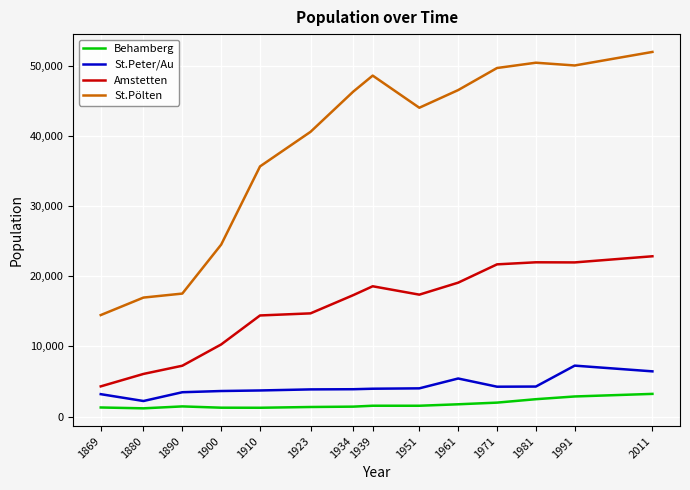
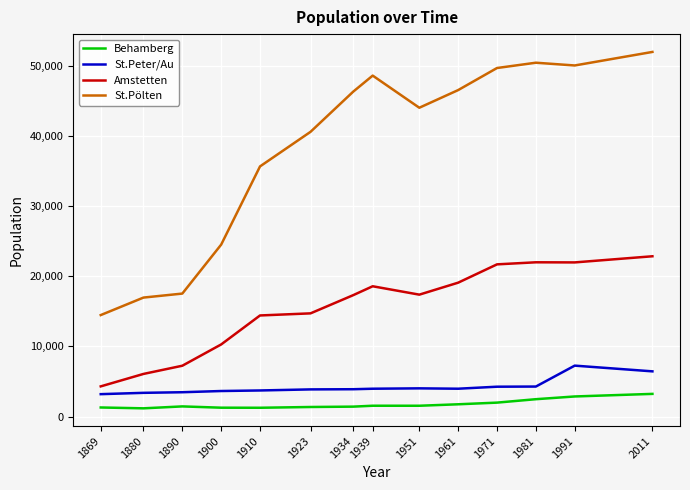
St.Peter/Au, 1880: 2,000 -> 3,000
St.Peter/Au, 1961: 5,000 -> 4,000
